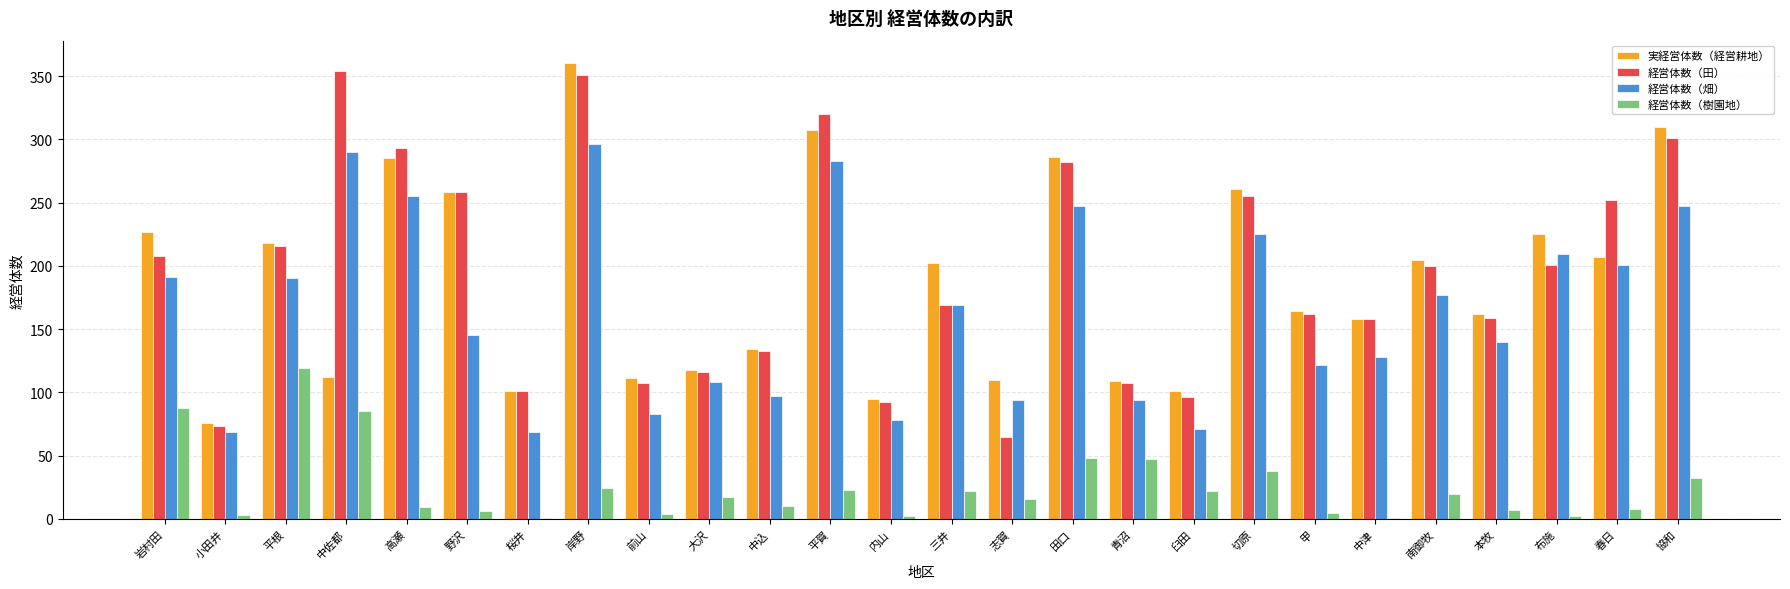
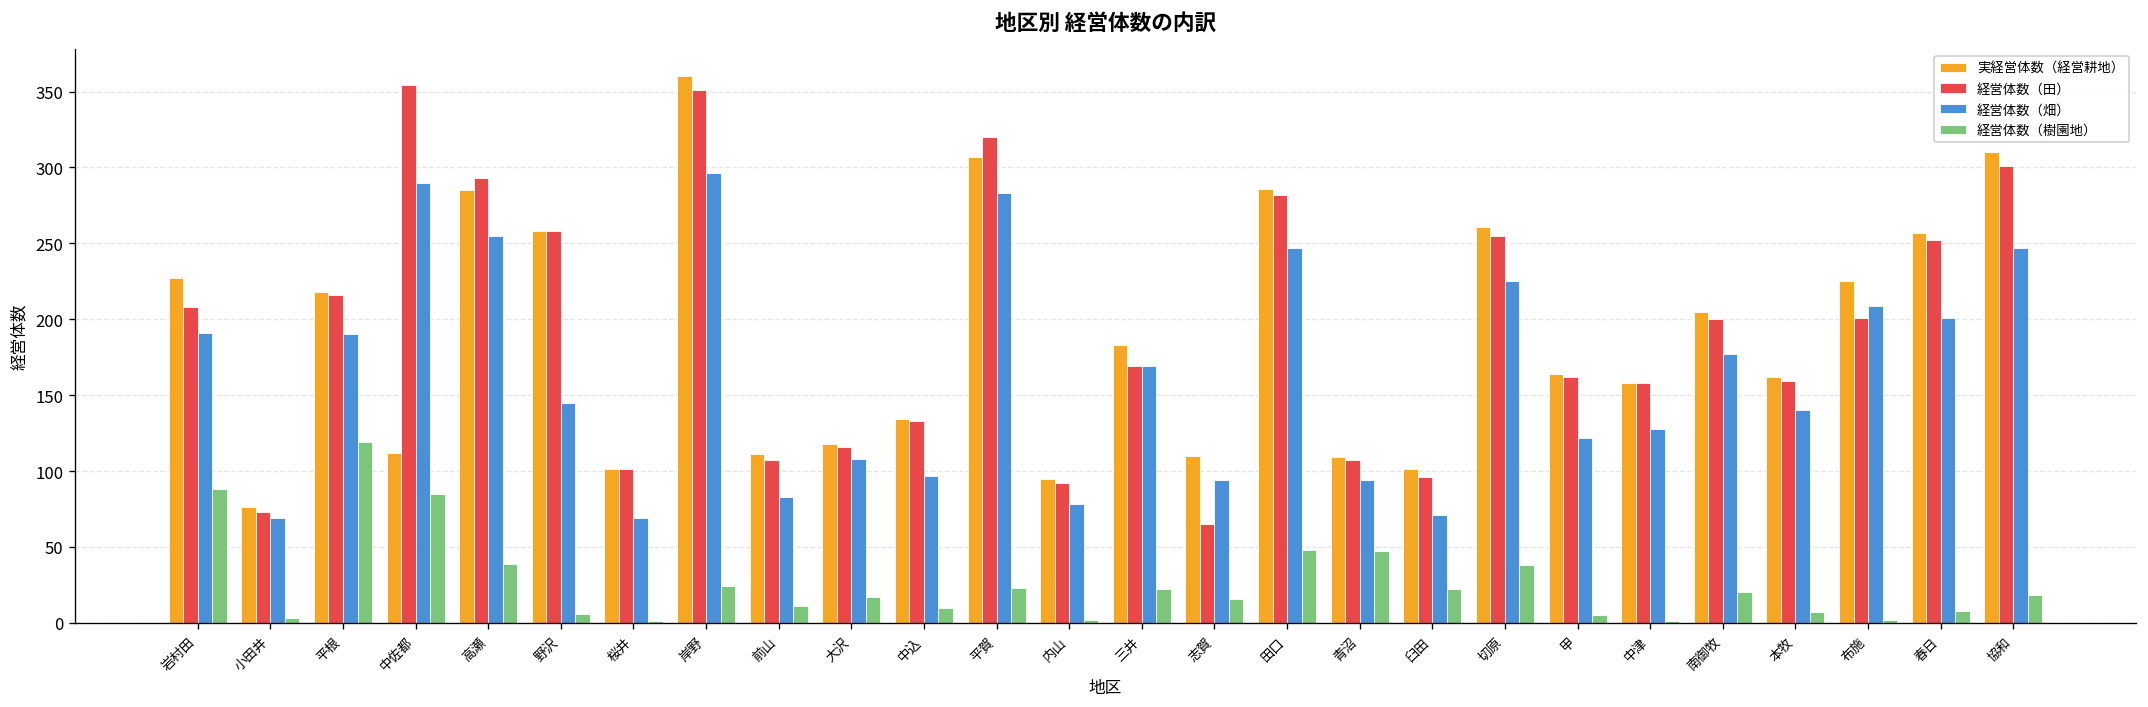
経営体数（樹園地）, 高瀬: 9 -> 39
経営体数（樹園地）, 前山: 4 -> 11
実経営体数（経営耕地）, 三井: 202 -> 183
実経営体数（経営耕地）, 春日: 207 -> 257
経営体数（樹園地）, 協和: 32 -> 18
